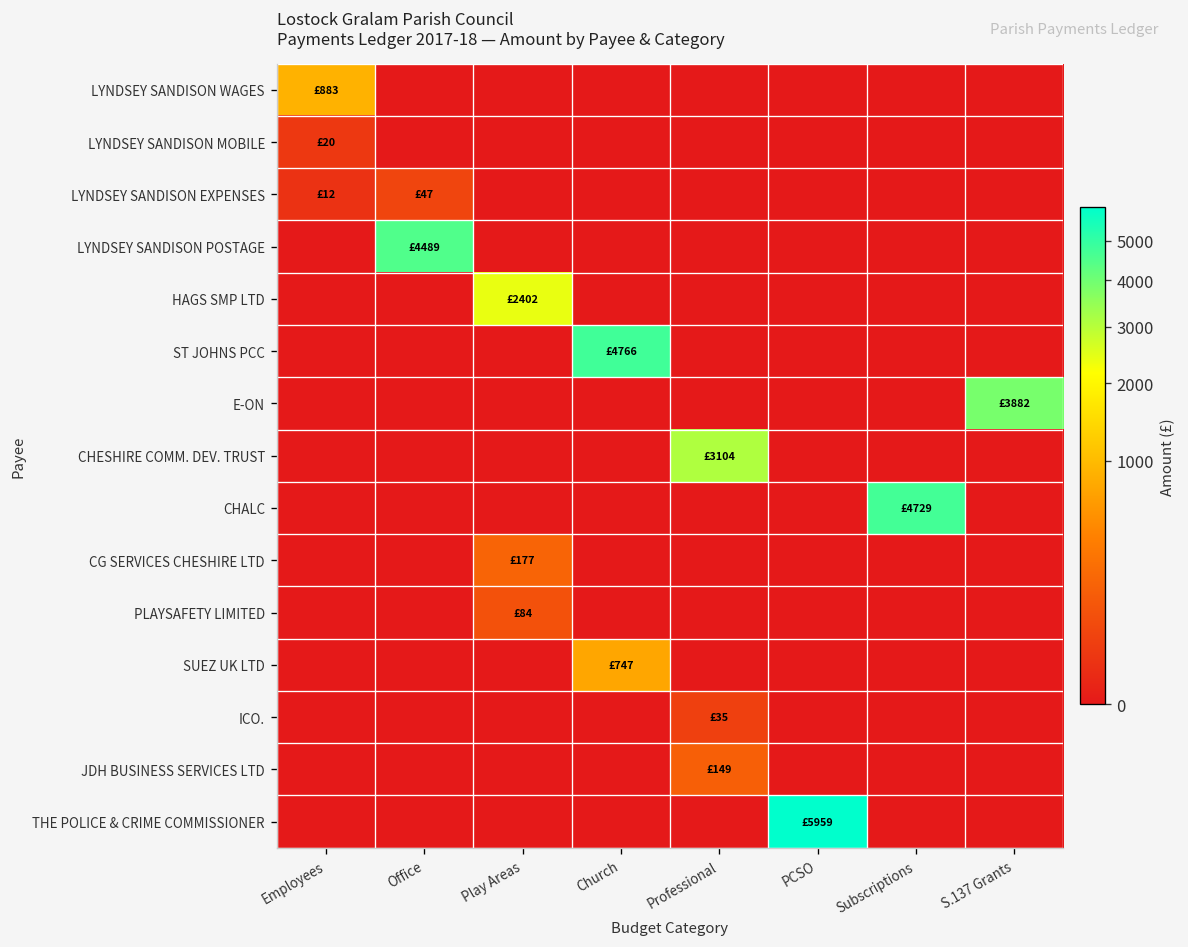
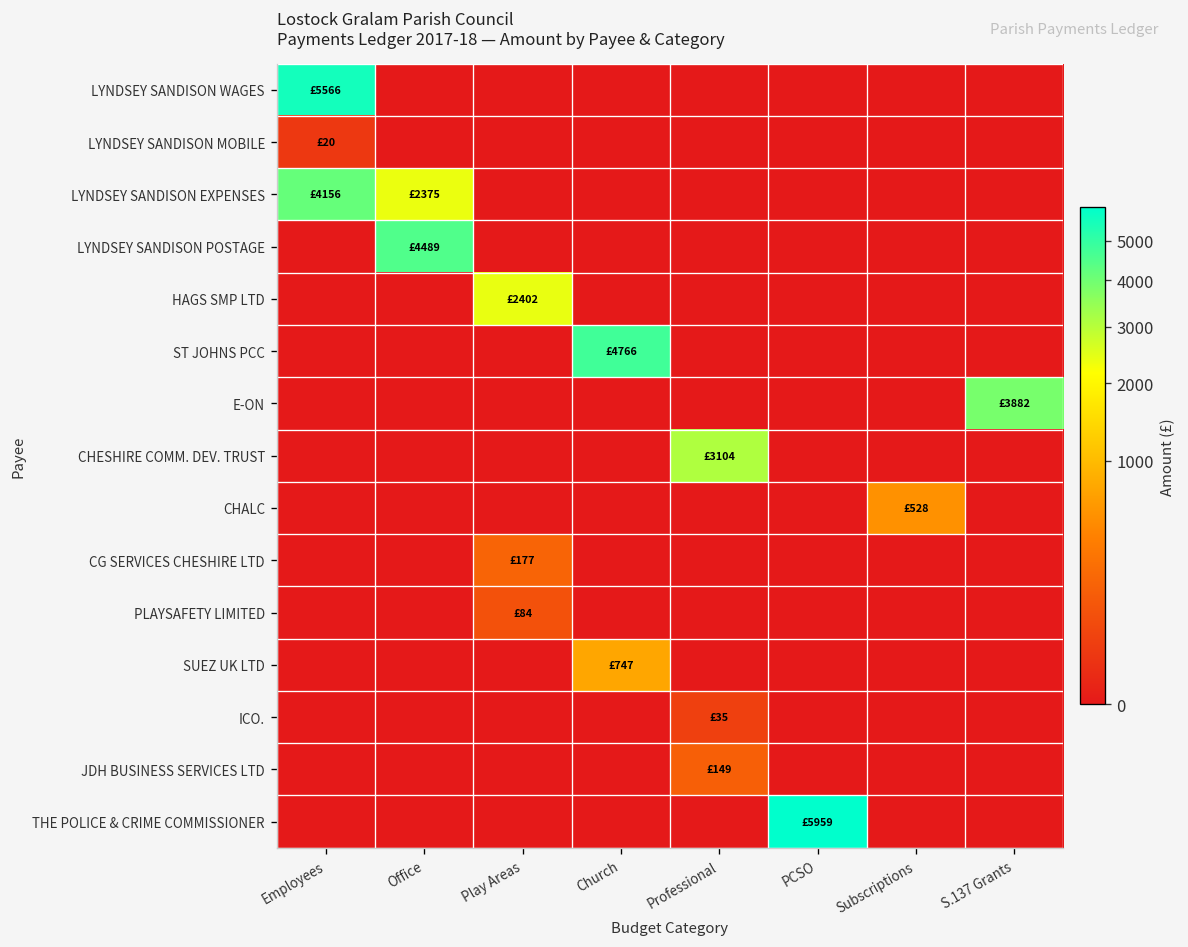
LYNDSEY SANDISON WAGES, Employees: £883 -> £5566
LYNDSEY SANDISON EXPENSES, Employees: £12 -> £4156
LYNDSEY SANDISON EXPENSES, Office: £47 -> £2375
CHALC, Subscriptions: £4729 -> £528
